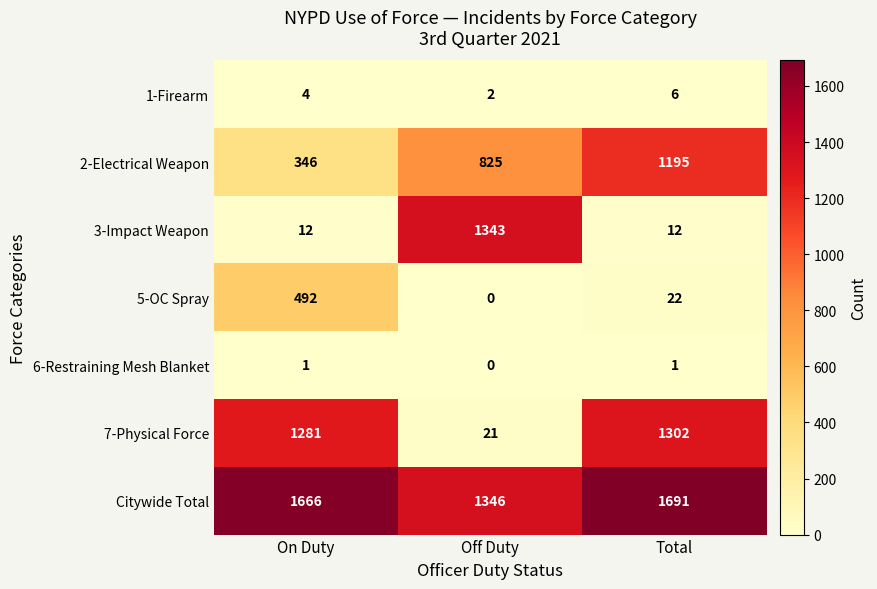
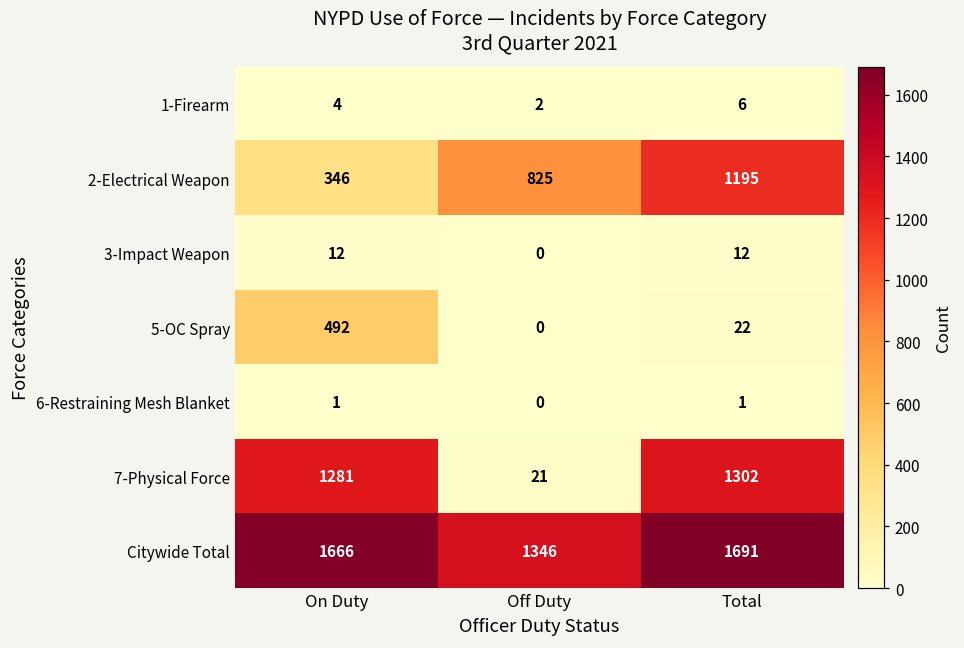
3-Impact Weapon, Off Duty: 1343 -> 0
